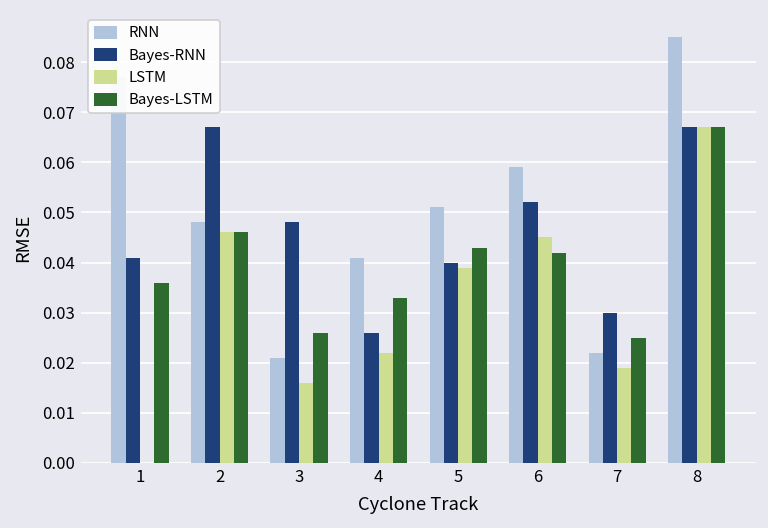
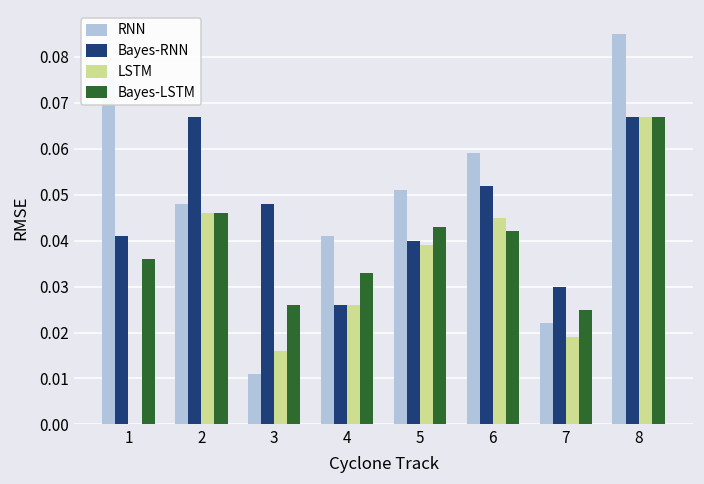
RNN, 3: 0.021 -> 0.011
LSTM, 4: 0.022 -> 0.026
